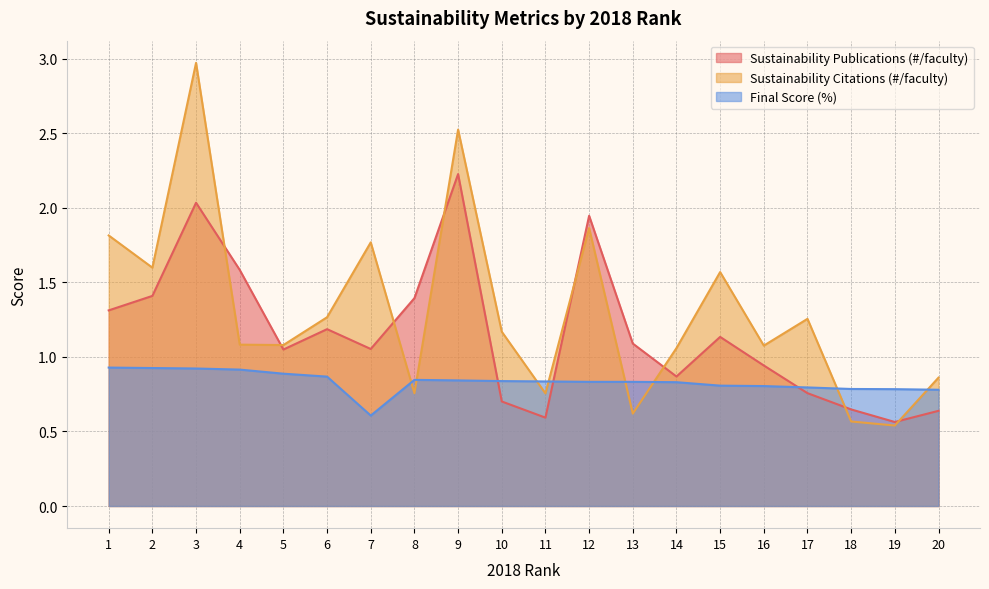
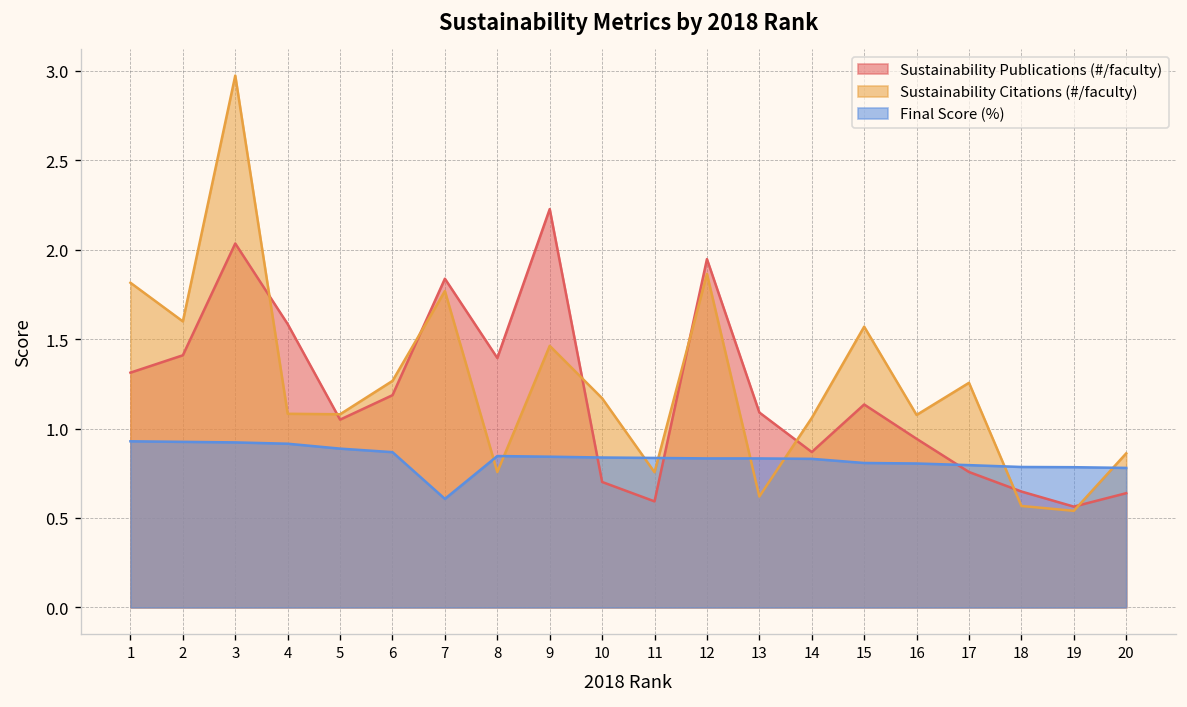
Sustainability Publications (#/faculty), 7: 1.05 -> 1.84
Sustainability Citations (#/faculty), 9: 2.53 -> 1.46
